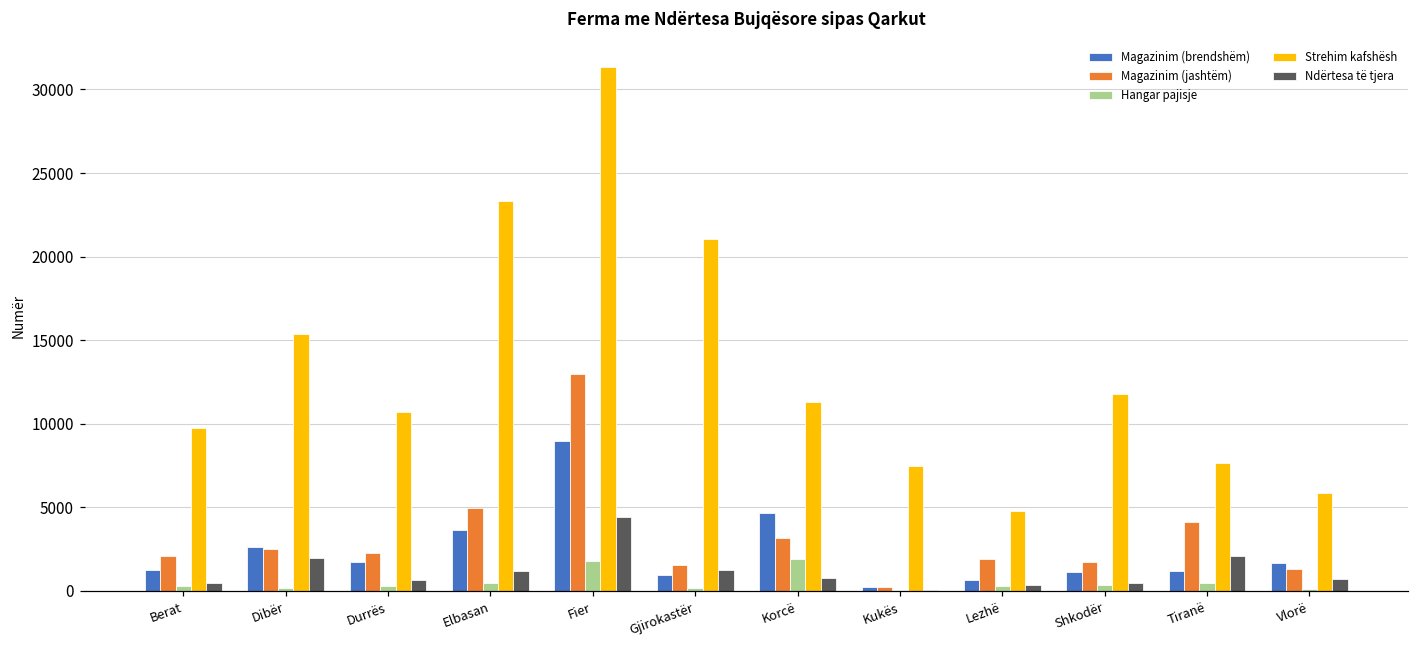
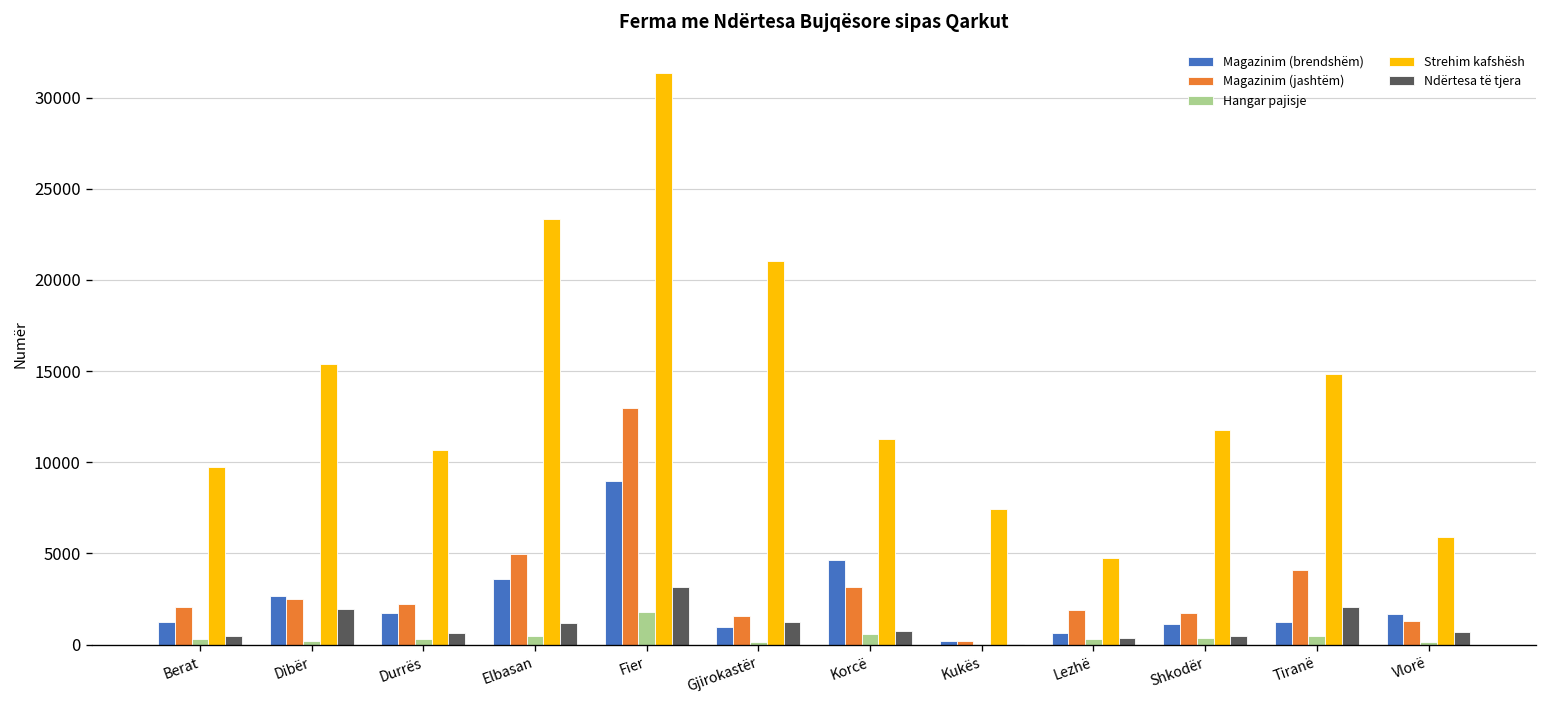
Ndërtesa të tjera, Fier: 4400 -> 3100
Hangar pajisje, Korcë: 1900 -> 600
Strehim kafshësh, Tiranë: 7600 -> 14800
